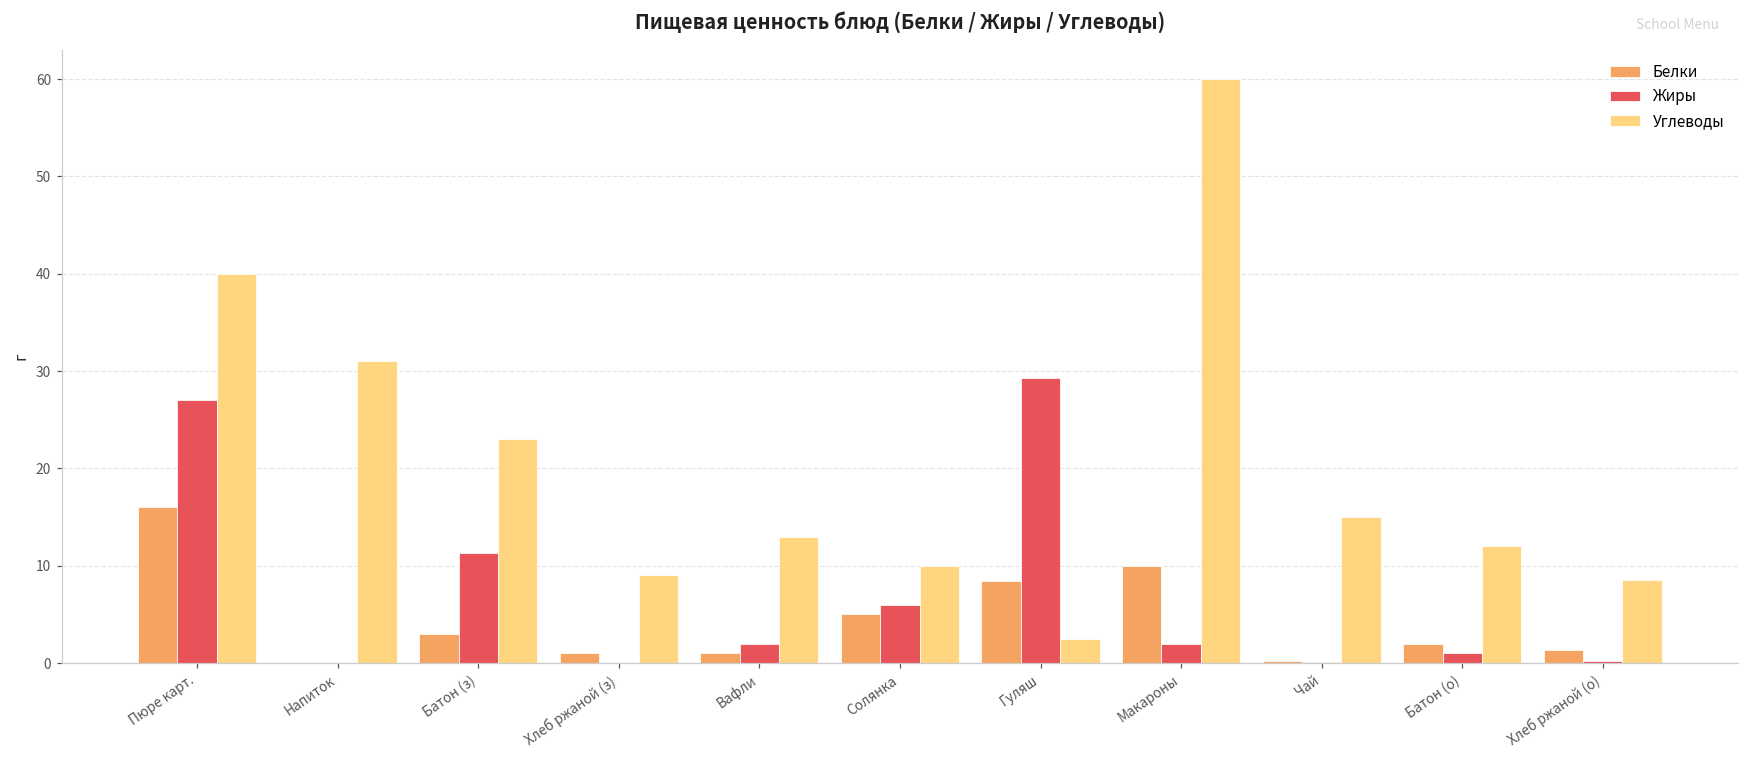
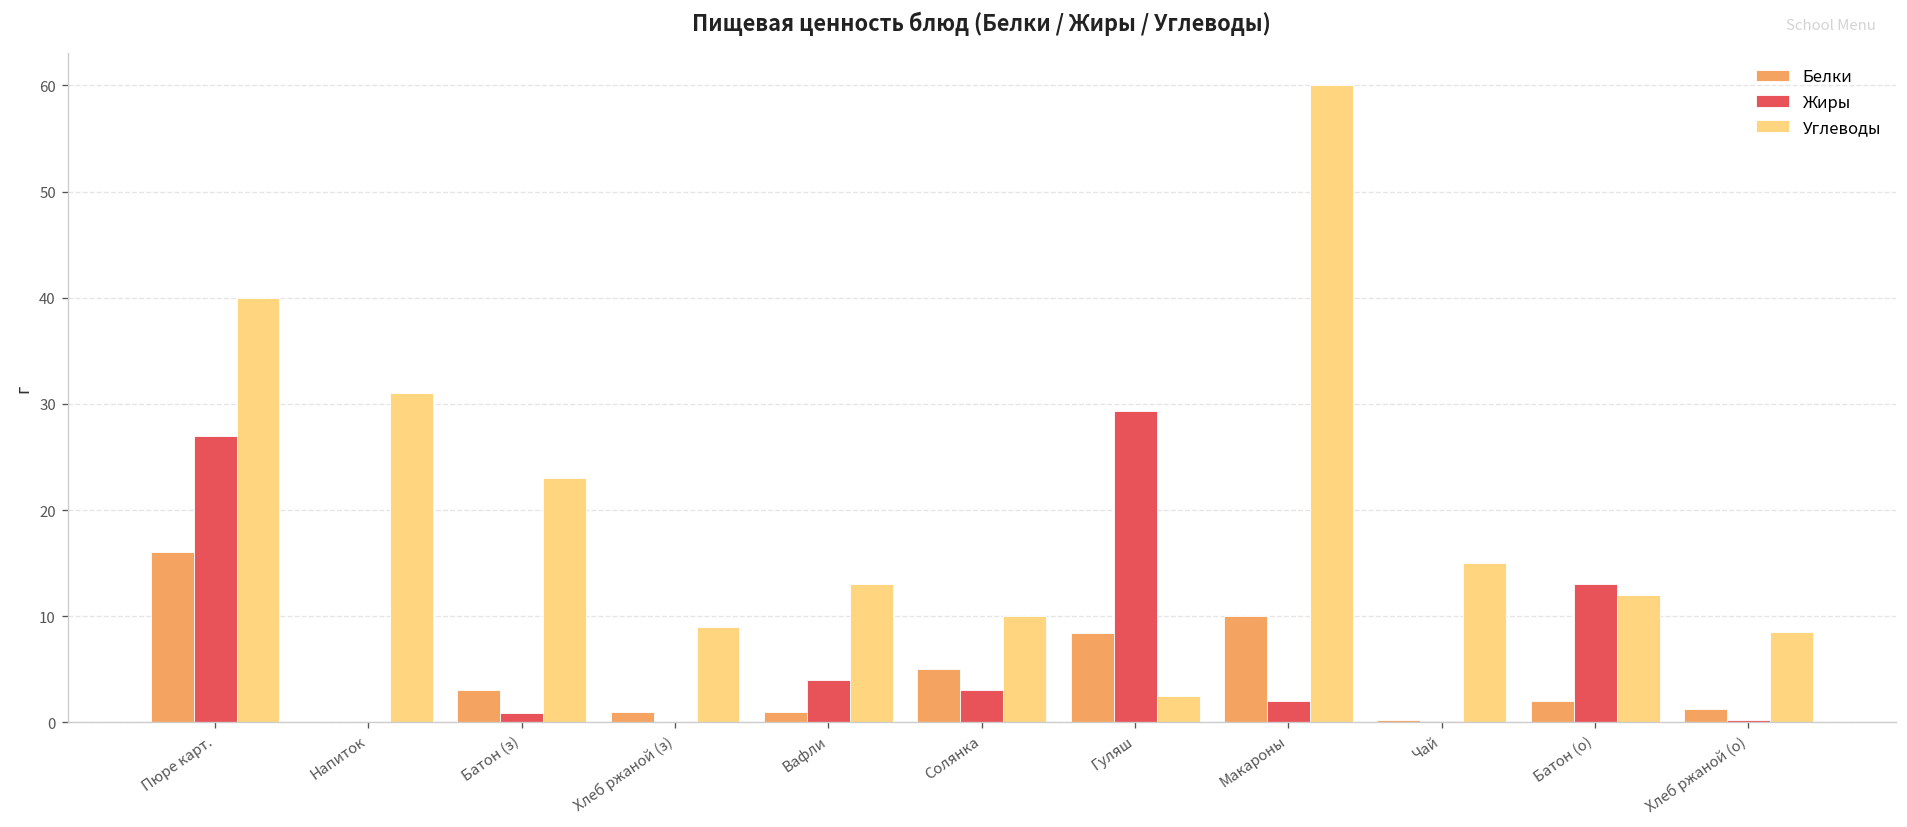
Жиры, Батон (з): 11 -> 1
Жиры, Вафли: 2 -> 4
Жиры, Солянка: 6 -> 3
Жиры, Батон (о): 1 -> 13
